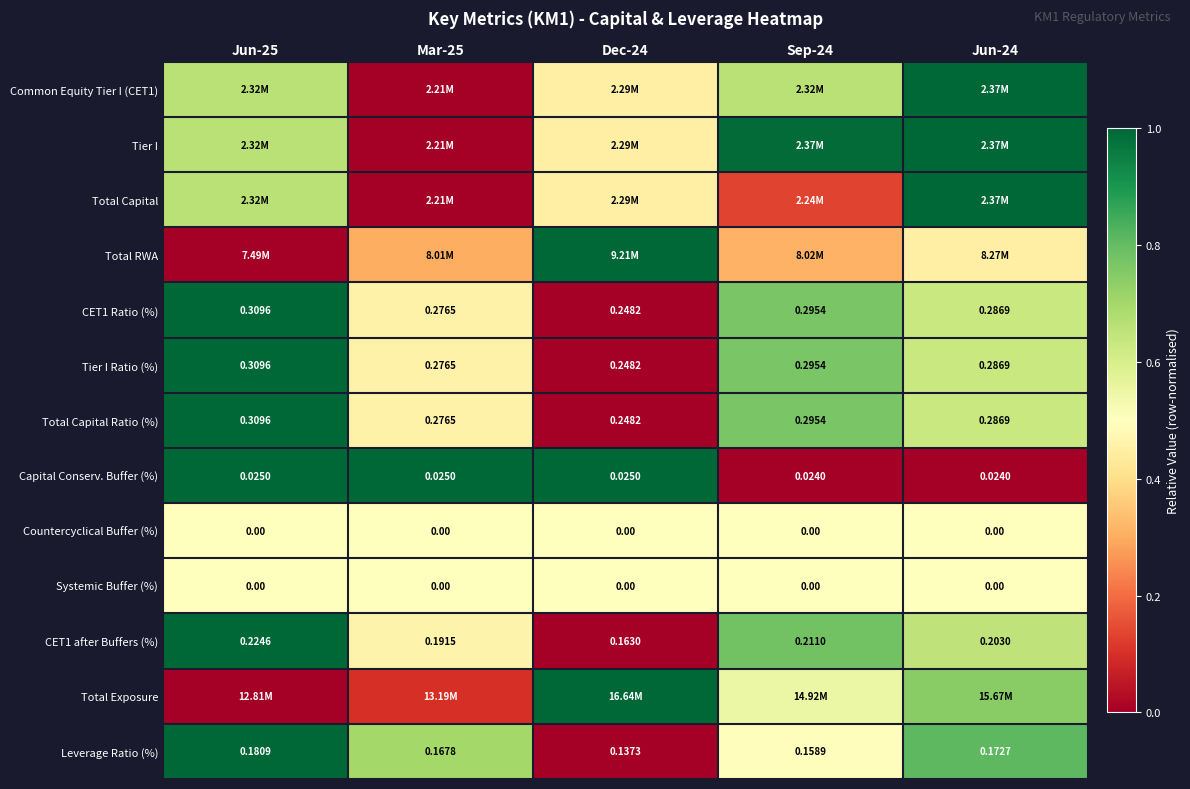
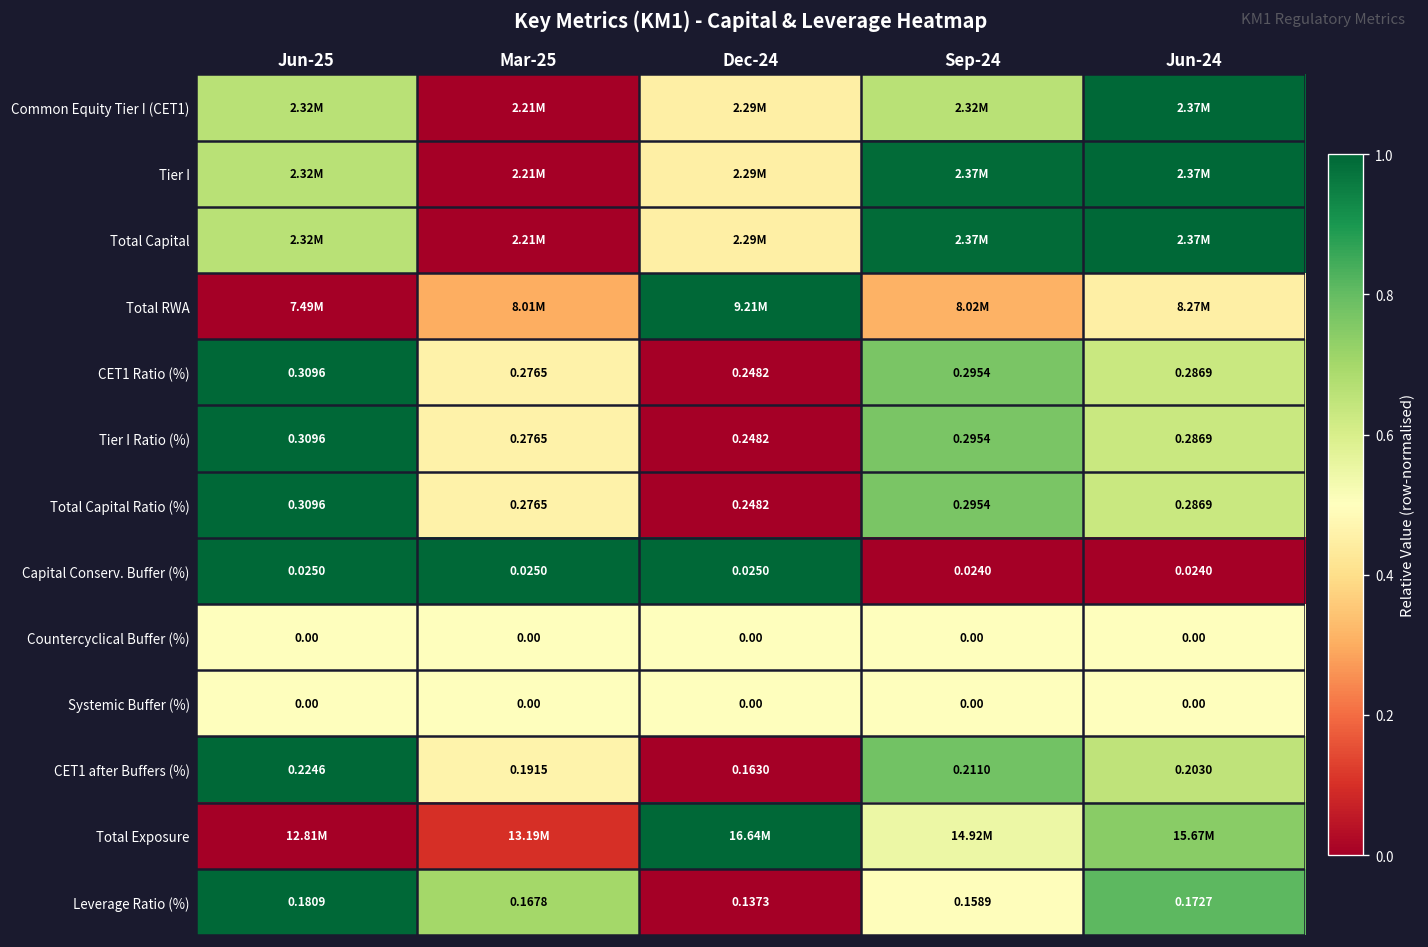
Total Capital, Sep-24: 2.24M -> 2.37M
